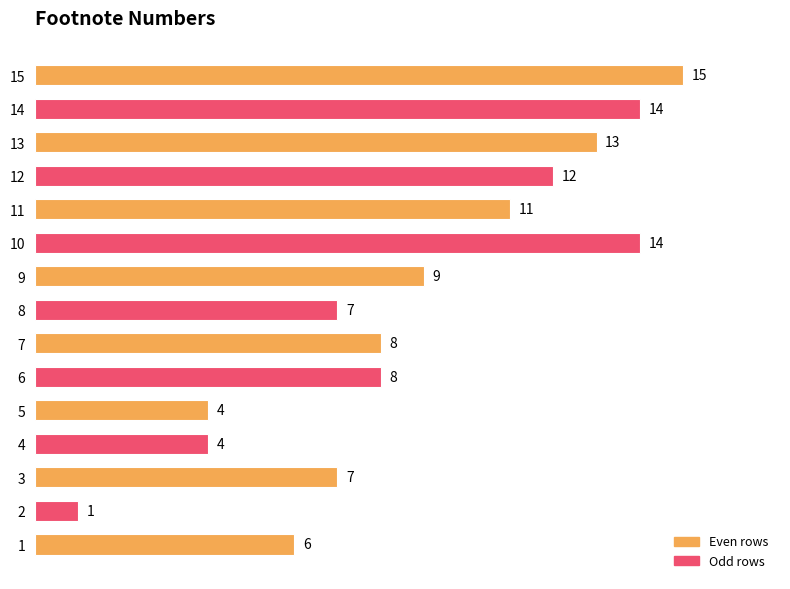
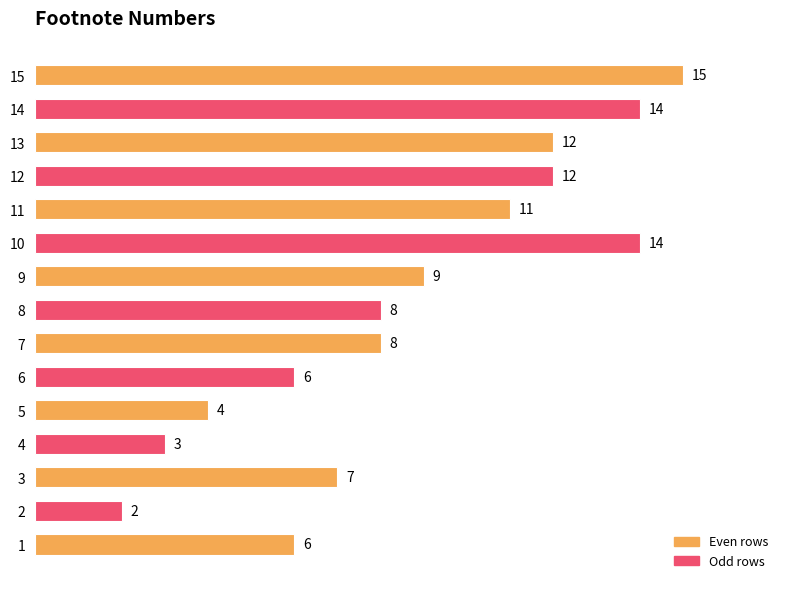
13: 13 -> 12
8: 7 -> 8
6: 8 -> 6
4: 4 -> 3
2: 1 -> 2
